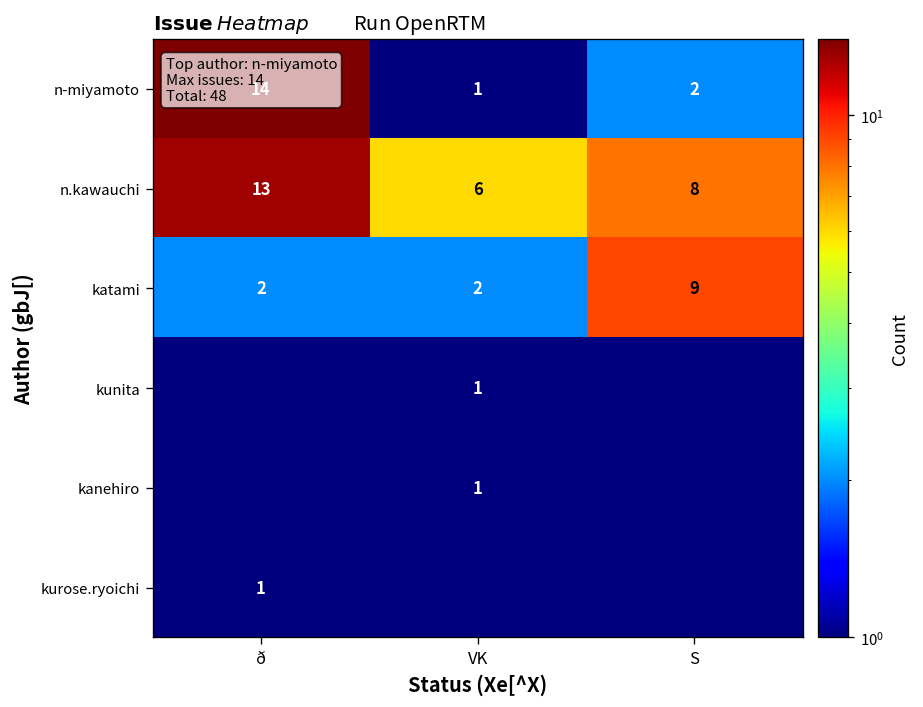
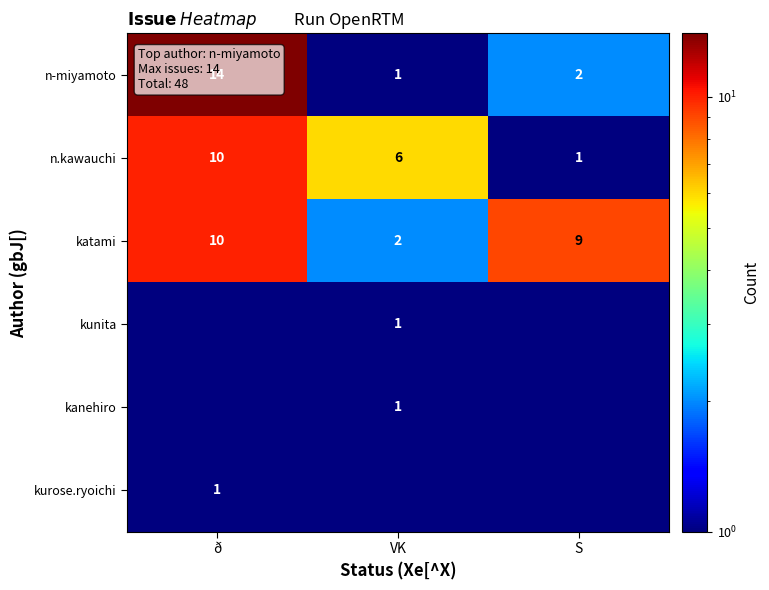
n.kawauchi, ð: 13 -> 10
n.kawauchi, S: 8 -> 1
katami, ð: 2 -> 10
